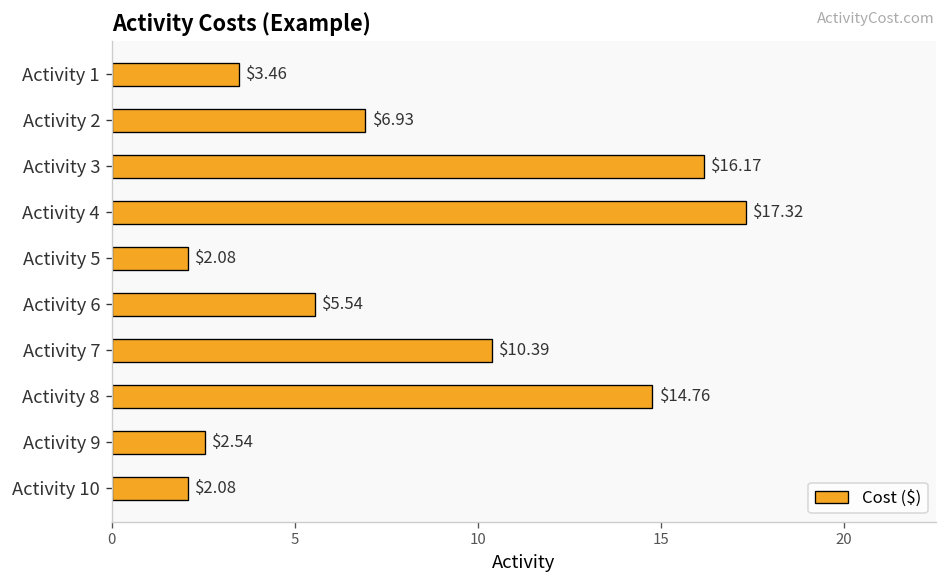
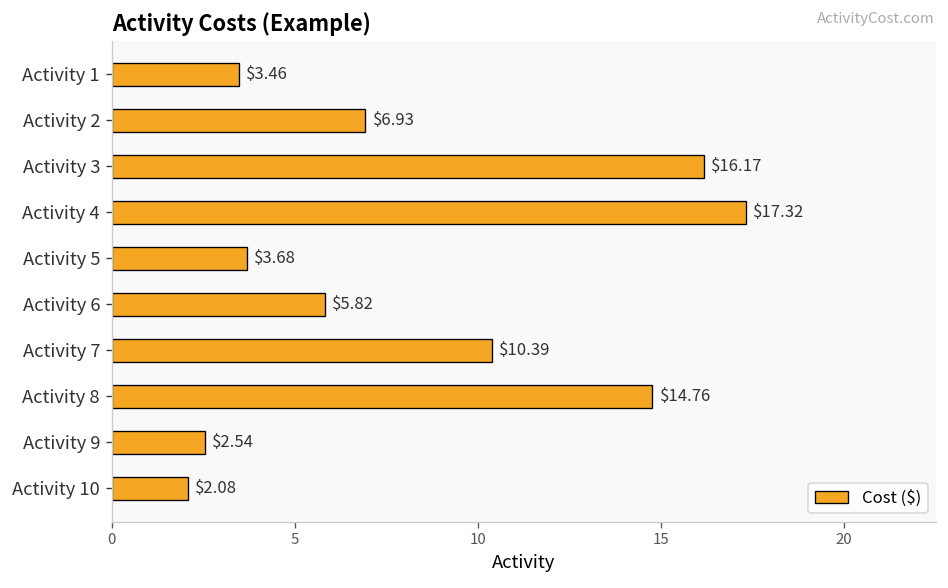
Activity 5: $2.08 -> $3.68
Activity 6: $5.54 -> $5.82
